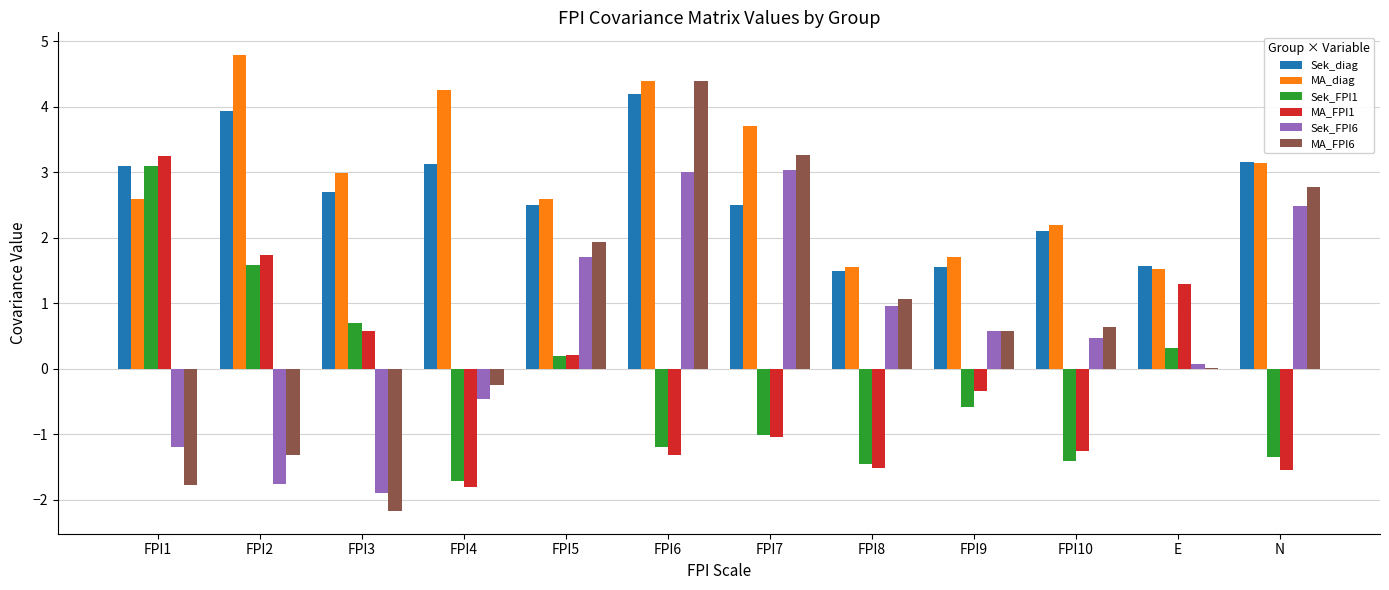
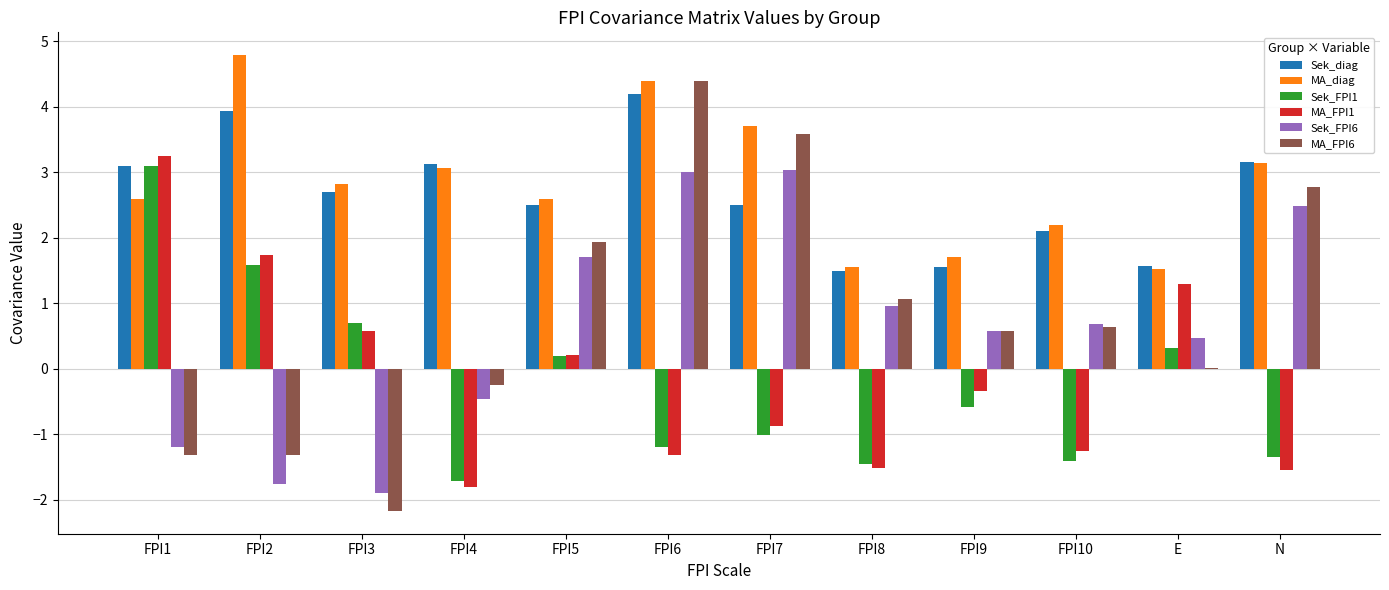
MA_FPI6, FPI1: -1.8 -> -1.3
MA_diag, FPI3: 3.0 -> 2.8
MA_diag, FPI4: 4.3 -> 3.1
MA_FPI1, FPI7: -1.0 -> -0.9
MA_FPI6, FPI7: 3.3 -> 3.6
Sek_FPI6, FPI10: 0.5 -> 0.7
Sek_FPI6, E: 0.1 -> 0.5
